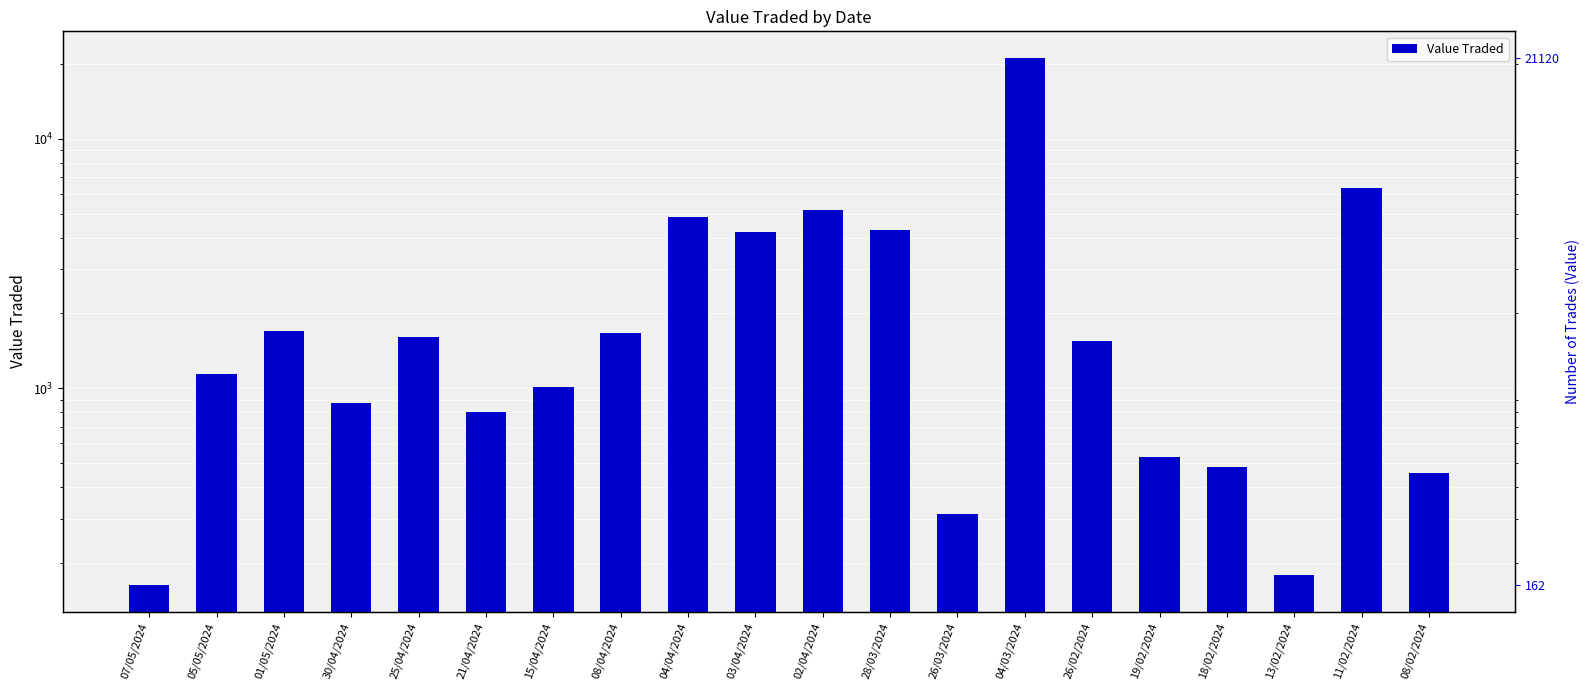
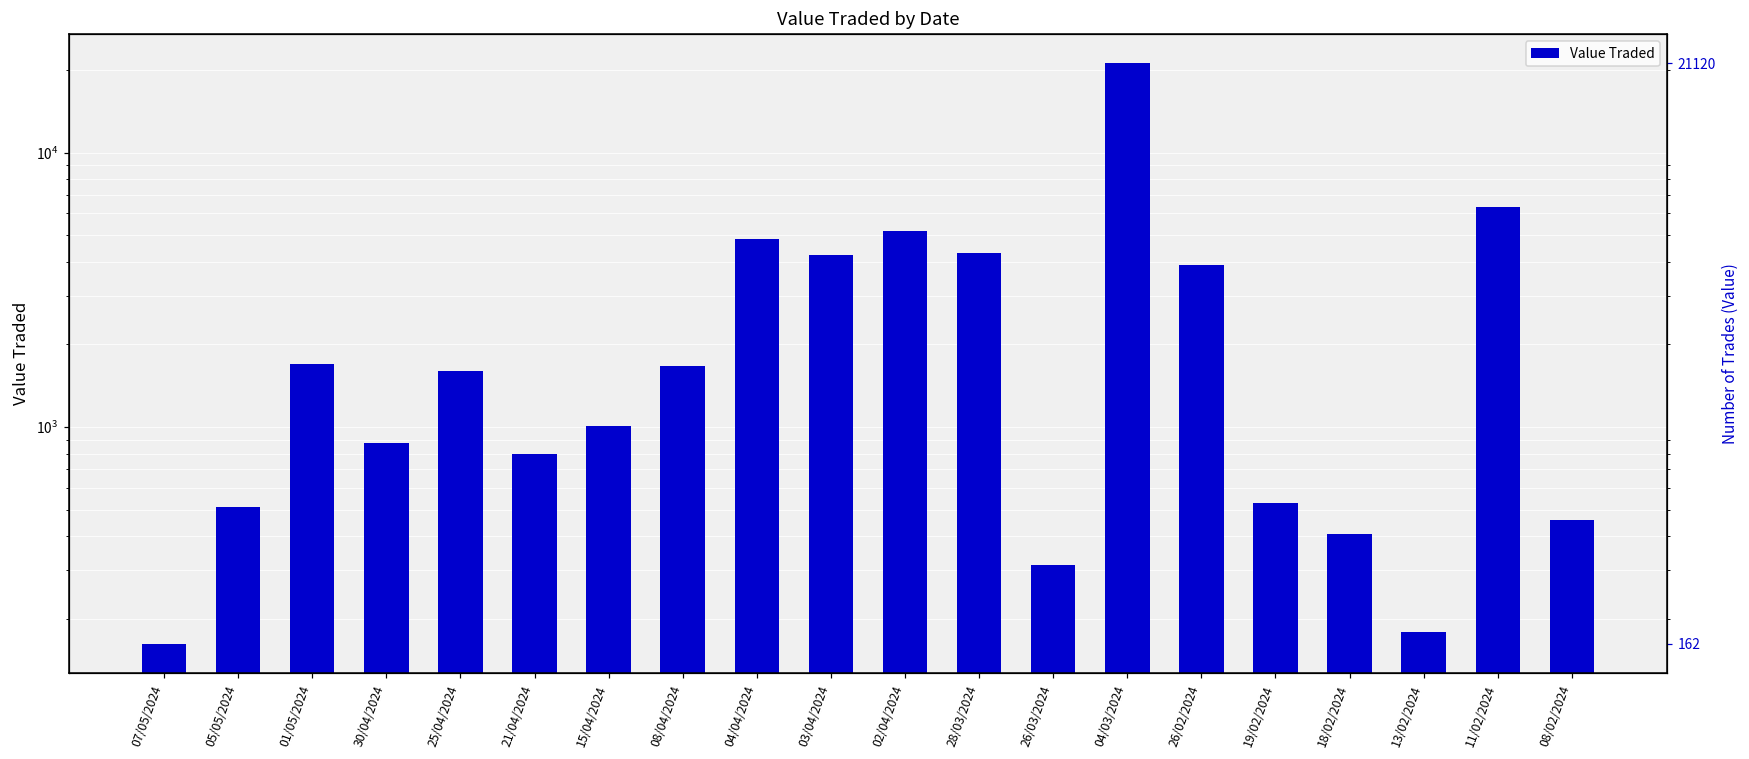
05/05/2024: 1100 -> 510
26/02/2024: 1500 -> 3900
18/02/2024: 480 -> 410
